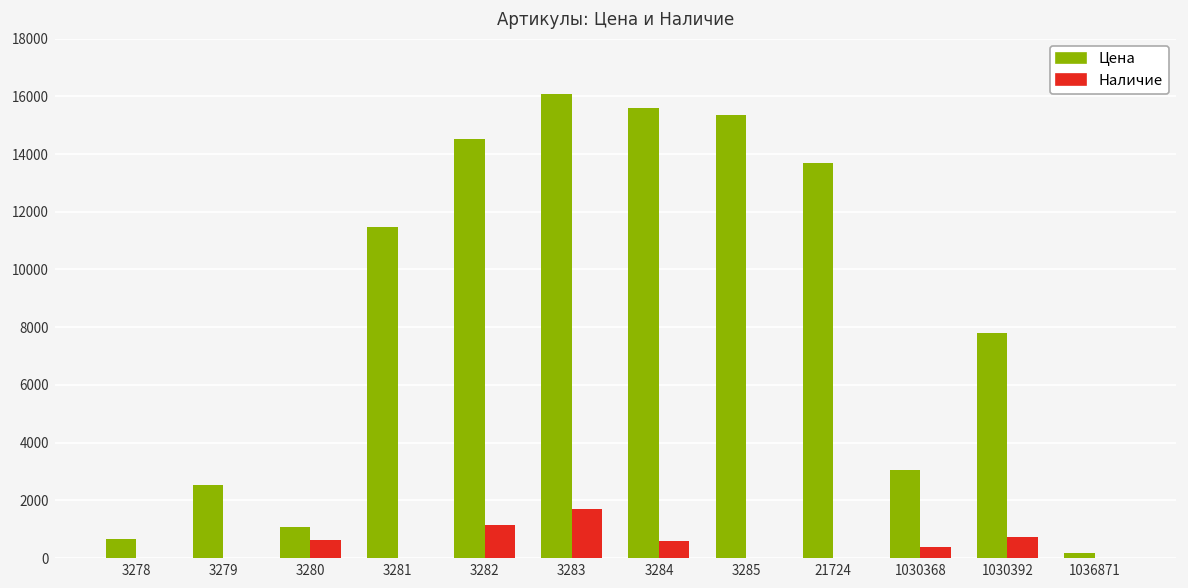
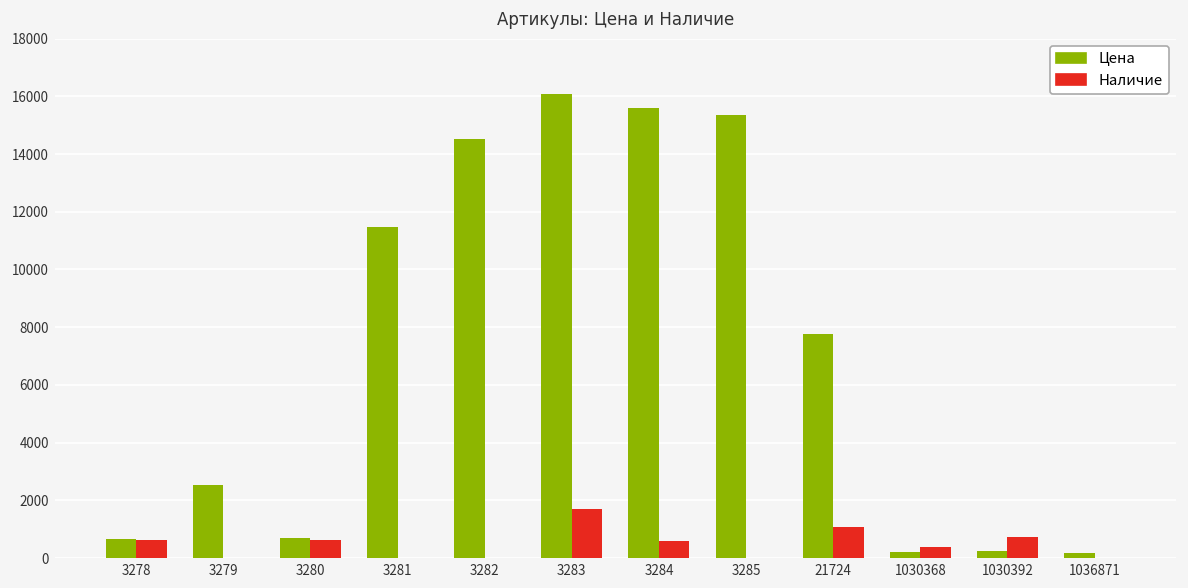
Наличие, 3278: 0 -> 600
Цена, 3280: 1100 -> 700
Наличие, 3282: 1200 -> 0
Цена, 21724: 13700 -> 7800
Наличие, 21724: 0 -> 1100
Цена, 1030368: 3100 -> 200
Цена, 1030392: 7800 -> 300
